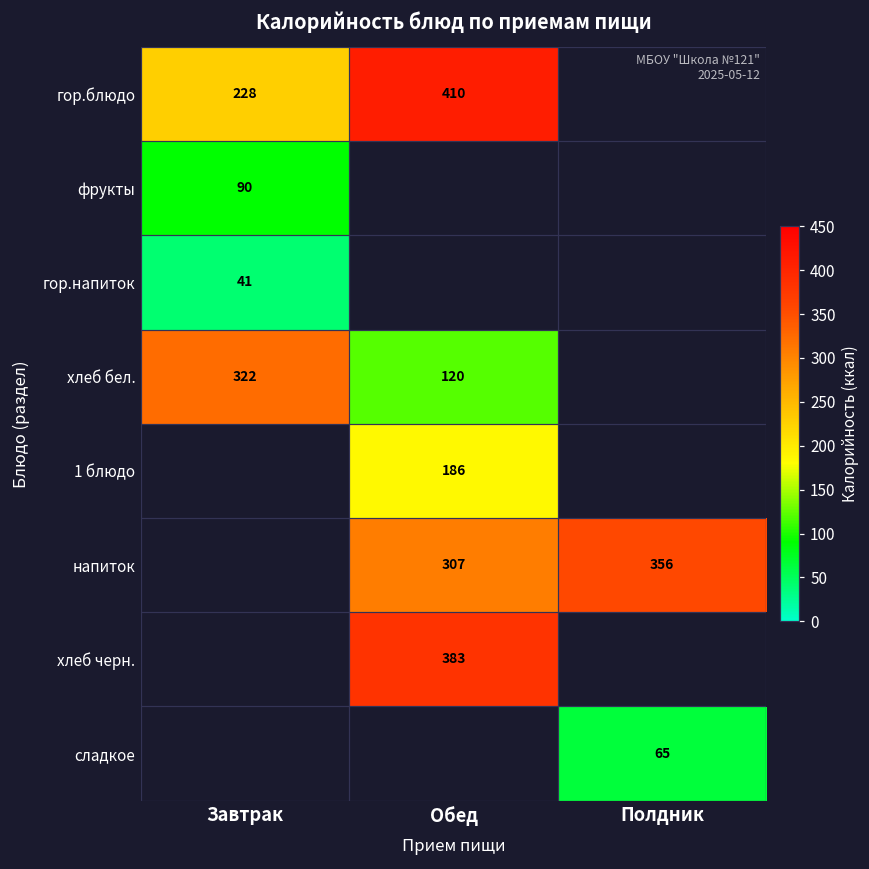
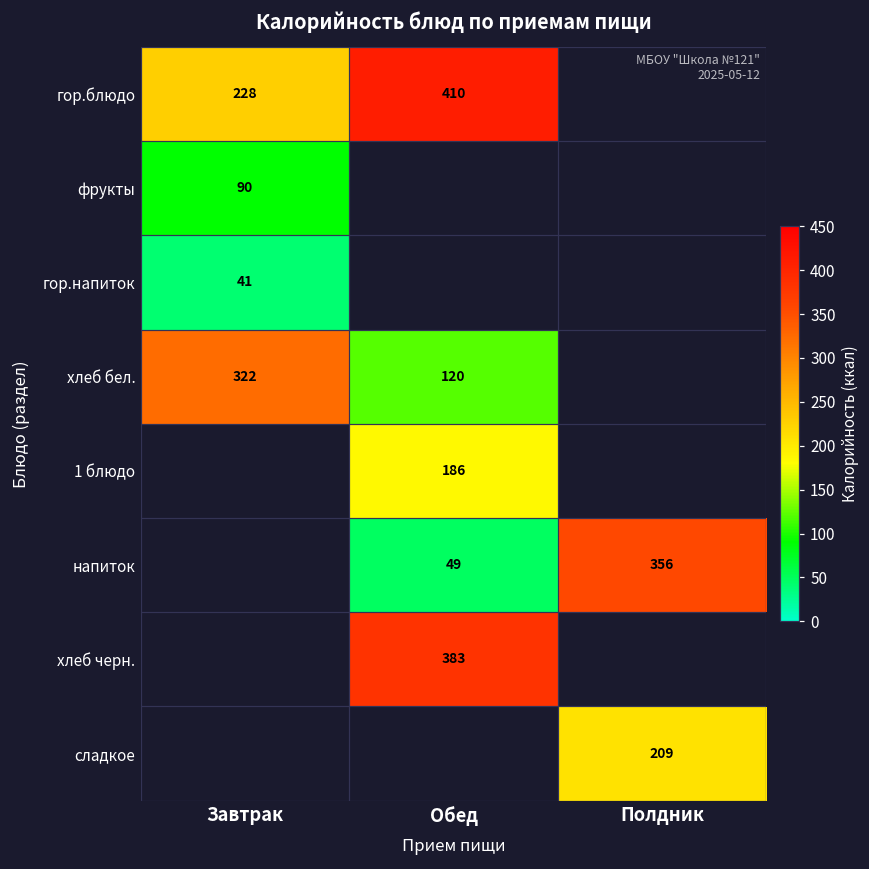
напиток, Обед: 307 -> 49
сладкое, Полдник: 65 -> 209
